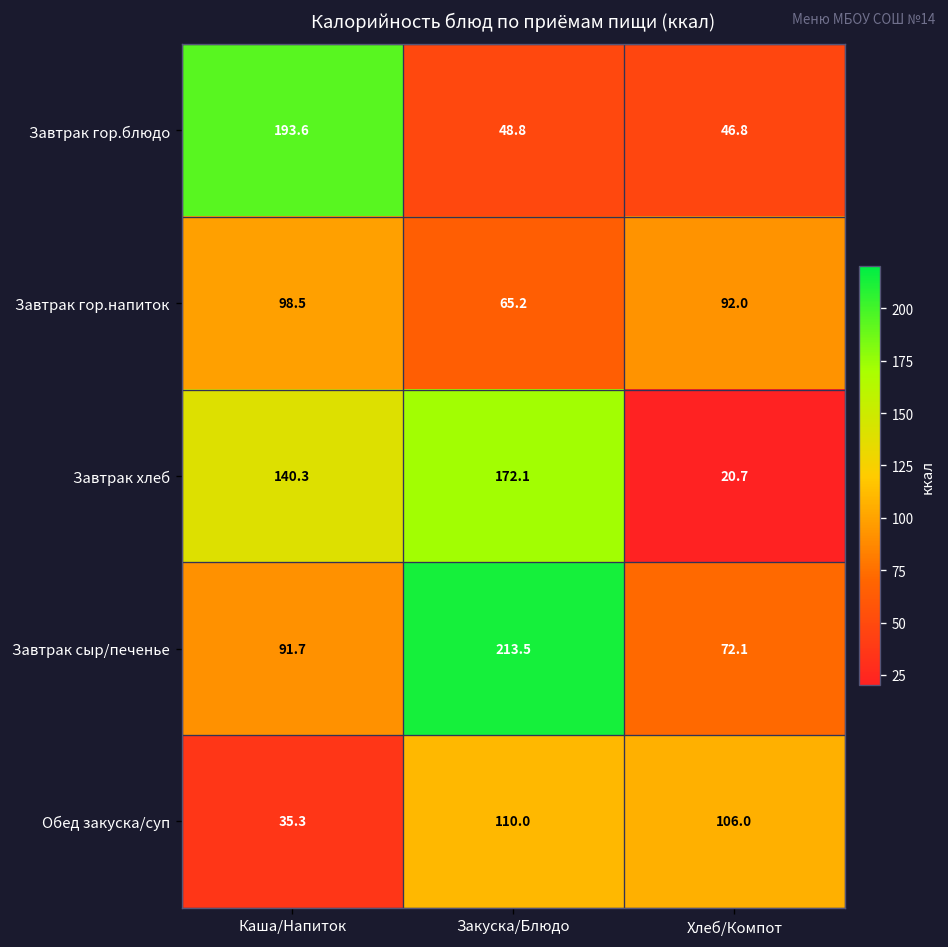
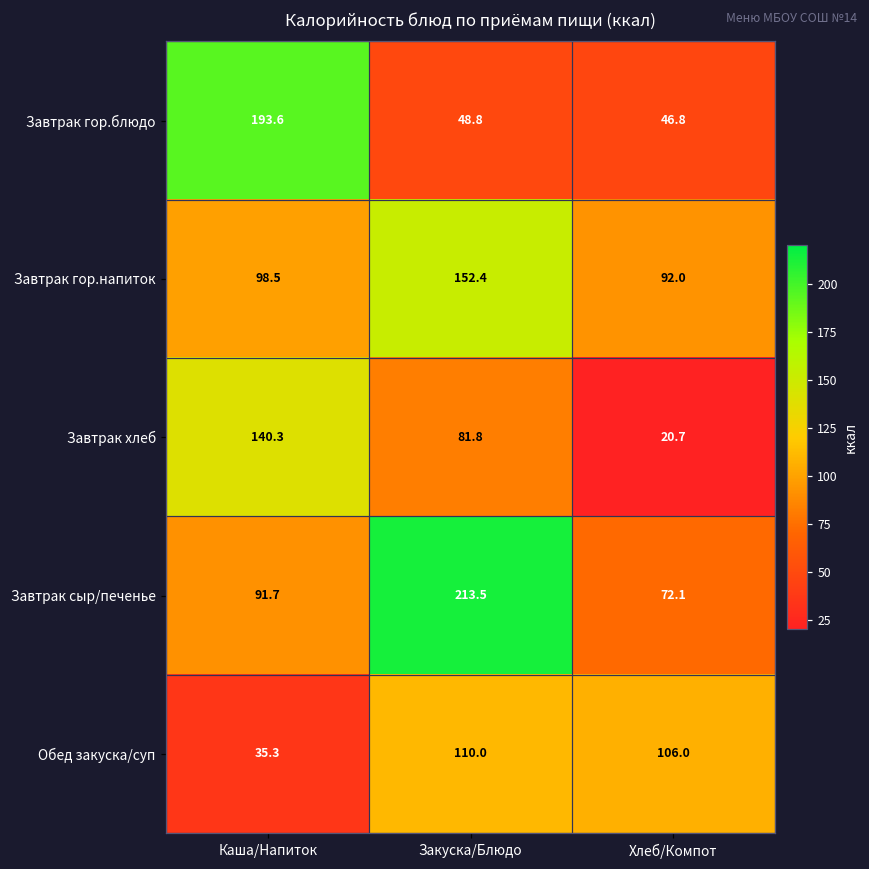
Завтрак гор.напиток, Закуска/Блюдо: 65.2 -> 152.4
Завтрак хлеб, Закуска/Блюдо: 172.1 -> 81.8
